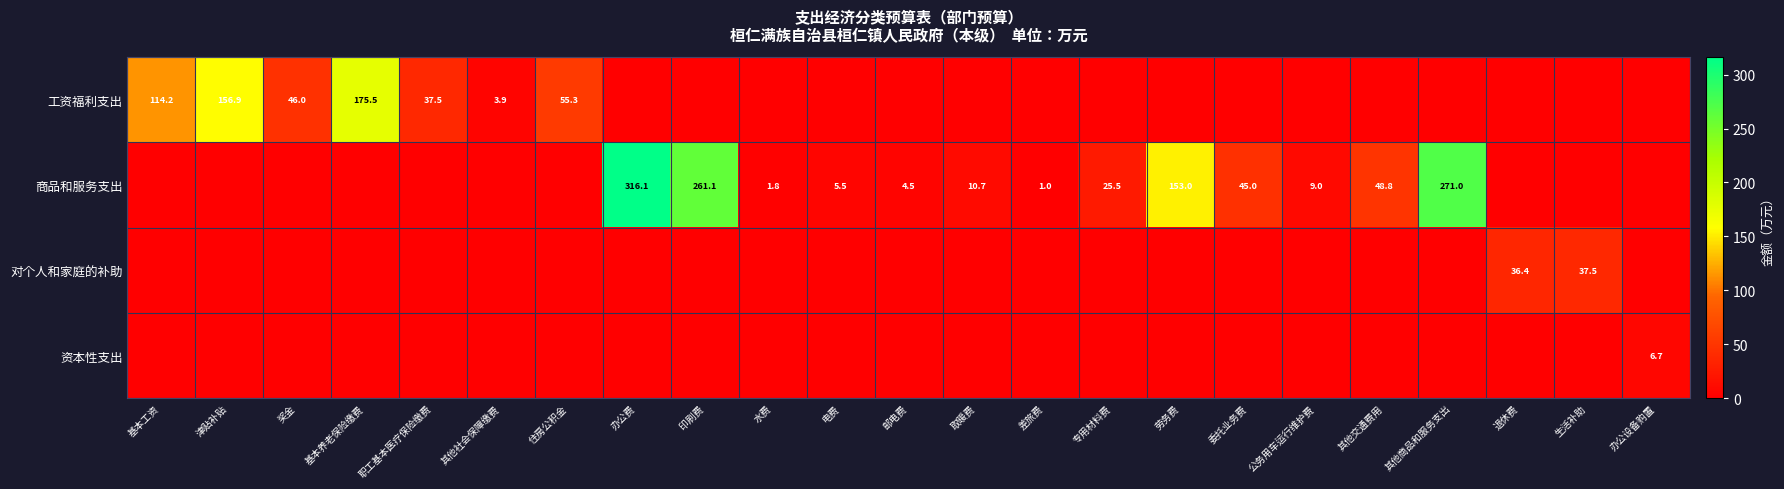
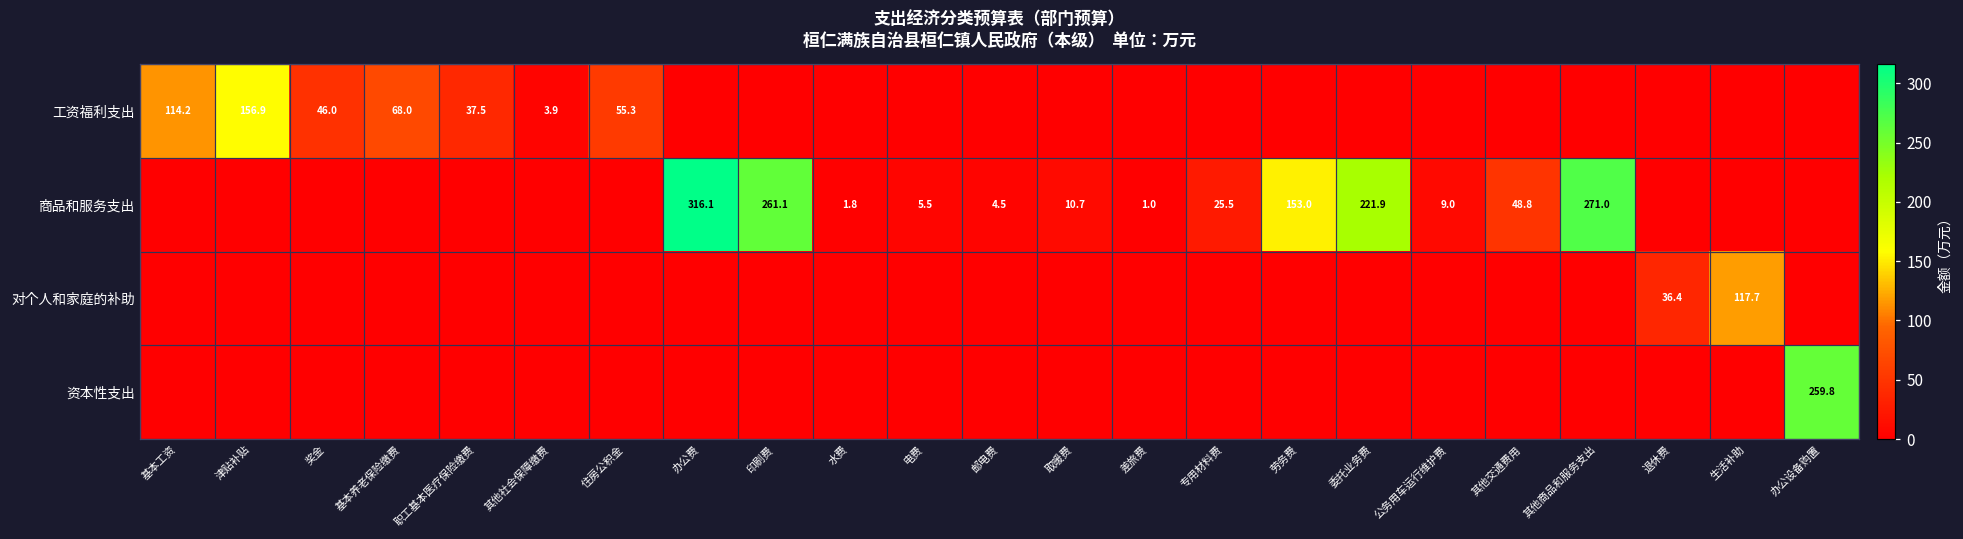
工资福利支出, 基本养老保险缴费: 175.5 -> 68.0
商品和服务支出, 委托业务费: 45.0 -> 221.9
对个人和家庭的补助, 生活补助: 37.5 -> 117.7
资本性支出, 办公设备购置: 6.7 -> 259.8
